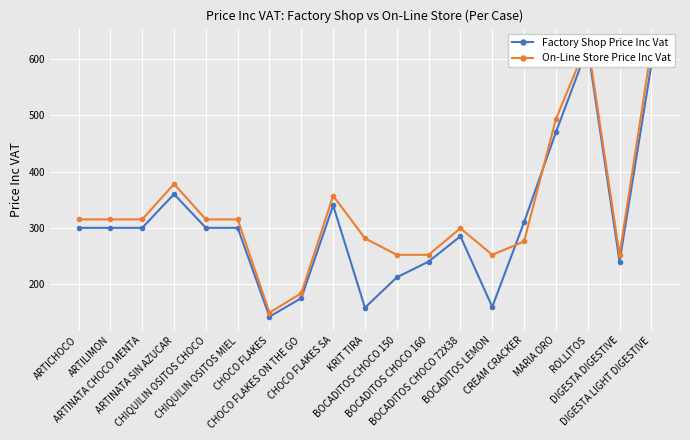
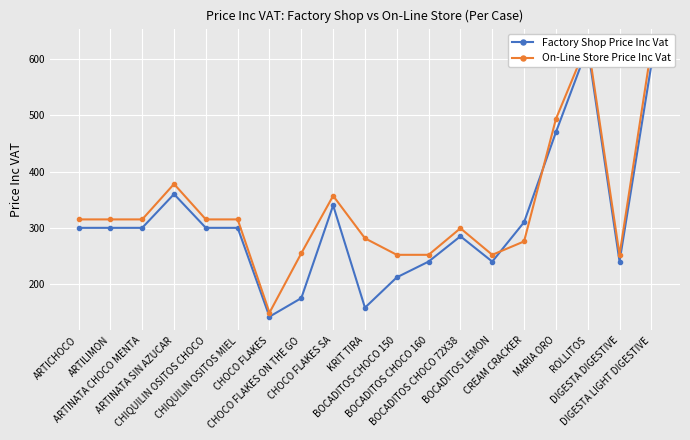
On-Line Store Price Inc Vat, CHOCO FLAKES ON THE GO: 180 -> 250
Factory Shop Price Inc Vat, BOCADITOS LEMON: 160 -> 240
